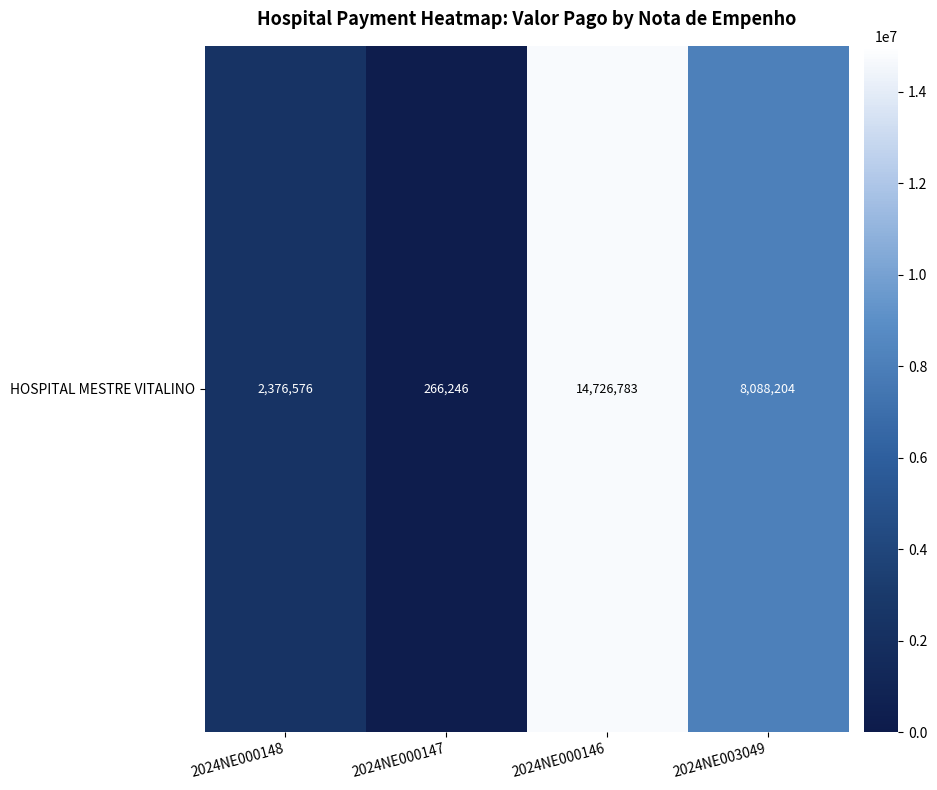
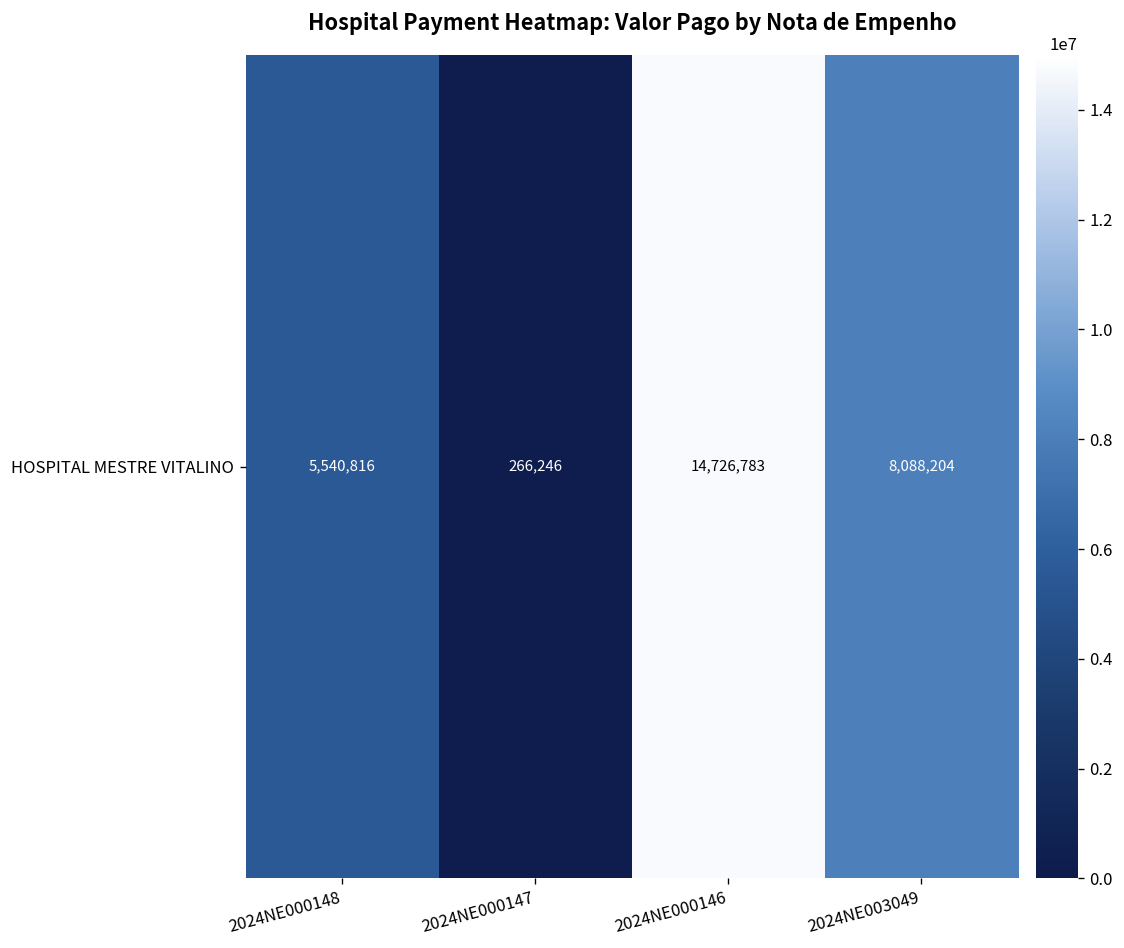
HOSPITAL MESTRE VITALINO, 2024NE000148: 2,376,576 -> 5,540,816
